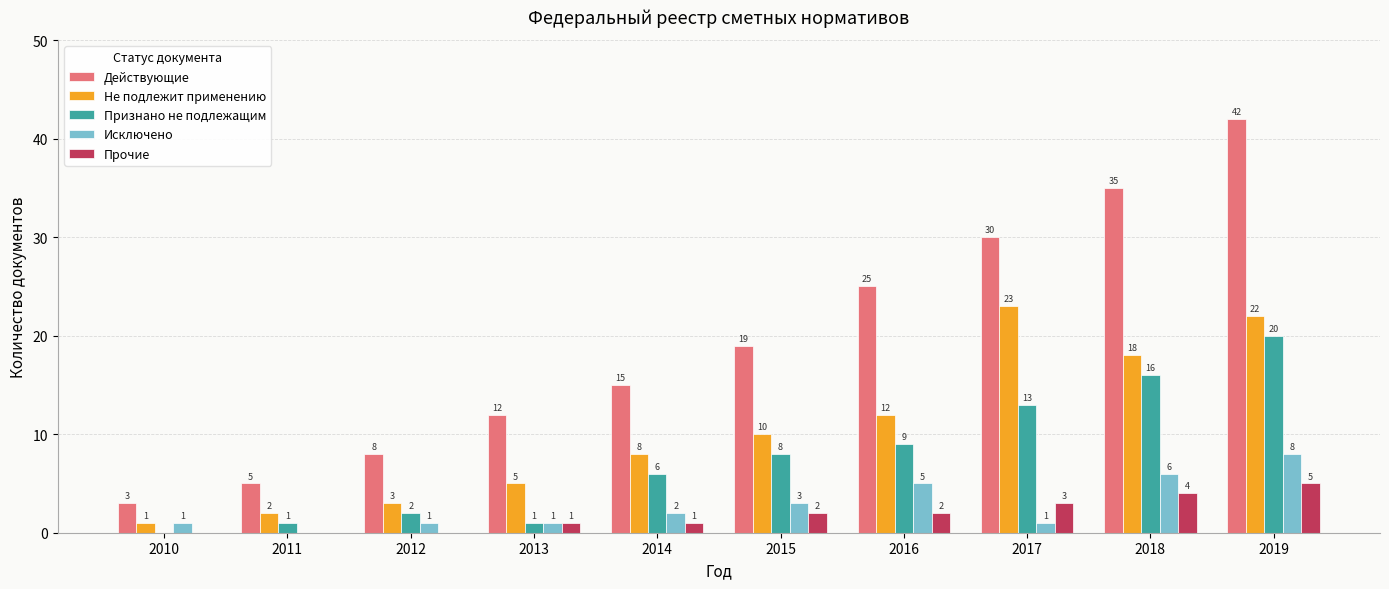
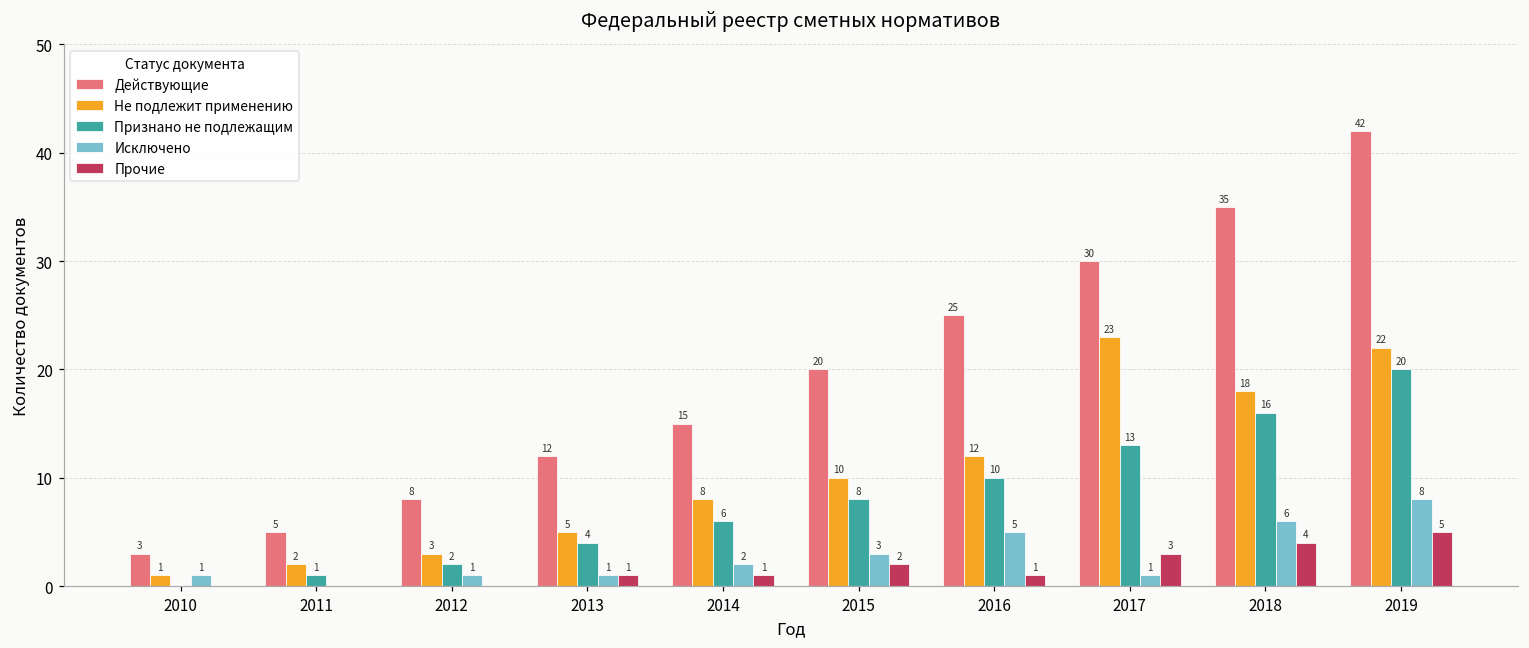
Признано не подлежащим, 2013: 1 -> 4
Действующие, 2015: 19 -> 20
Признано не подлежащим, 2016: 9 -> 10
Прочие, 2016: 2 -> 1
